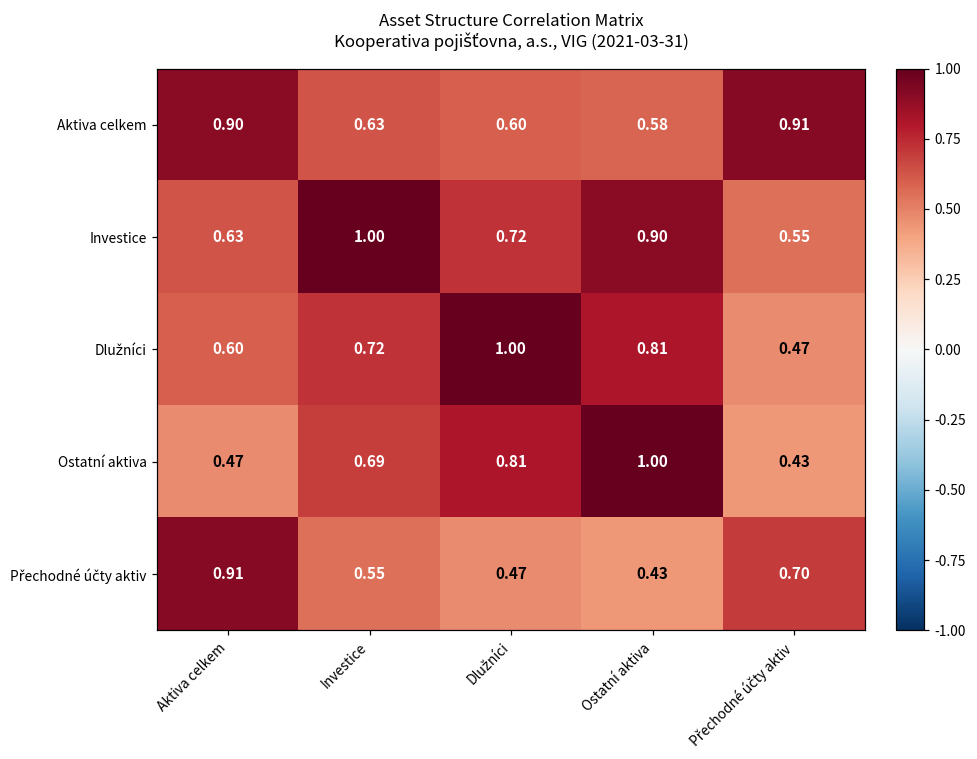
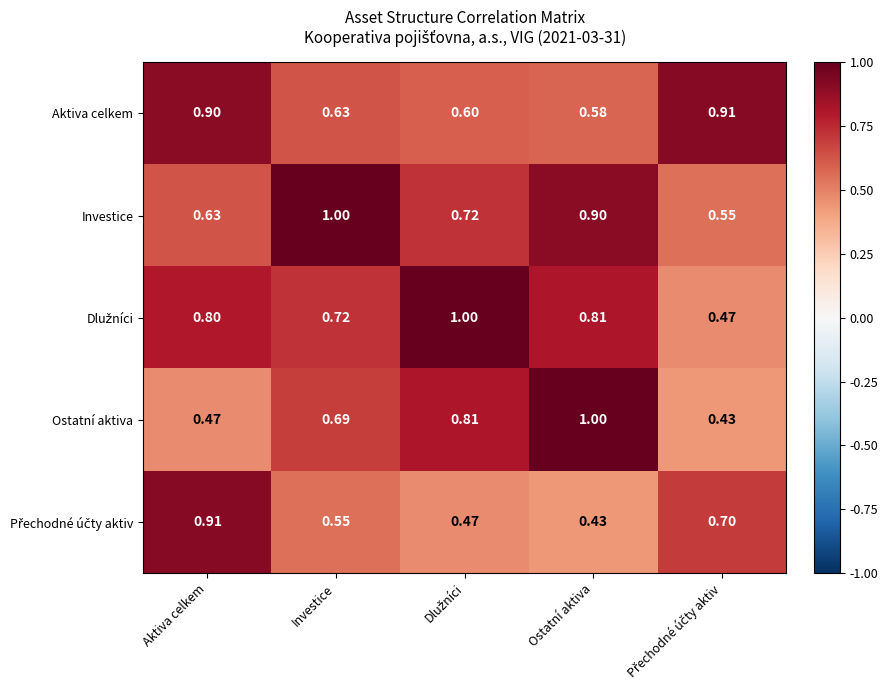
Dlužníci, Aktiva celkem: 0.60 -> 0.80
